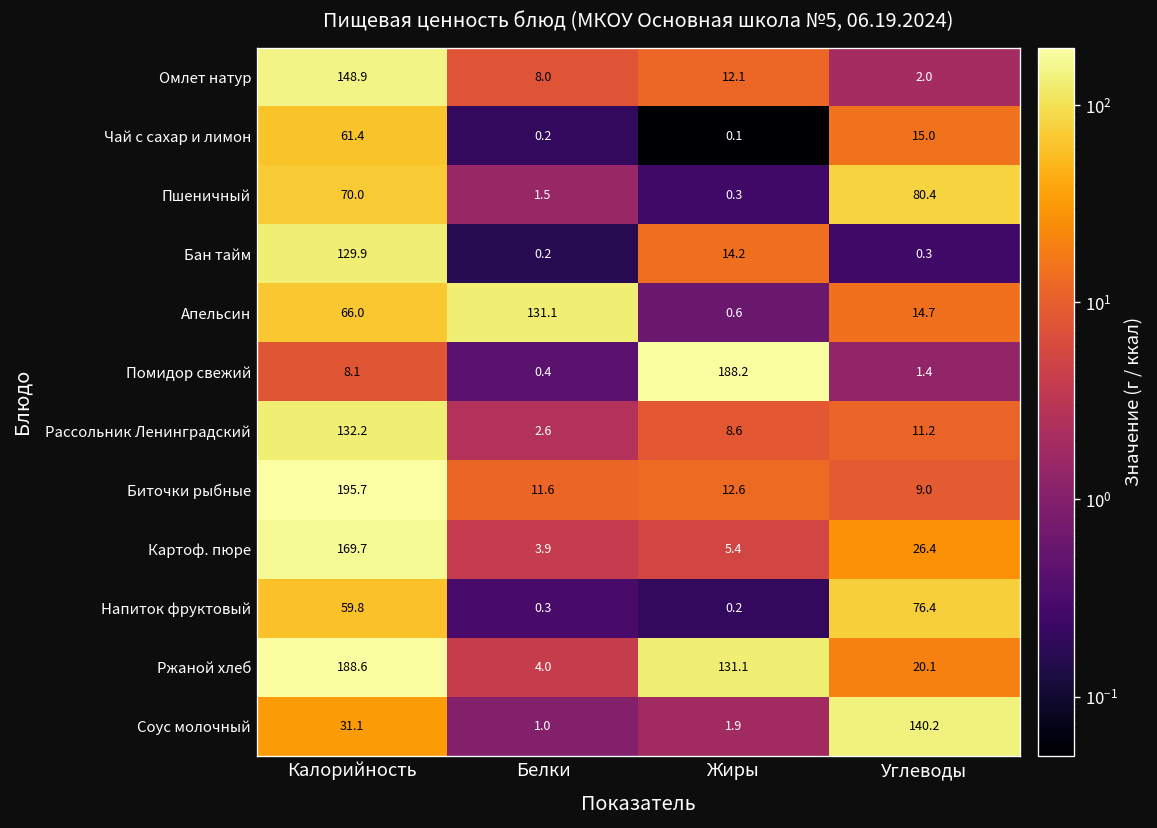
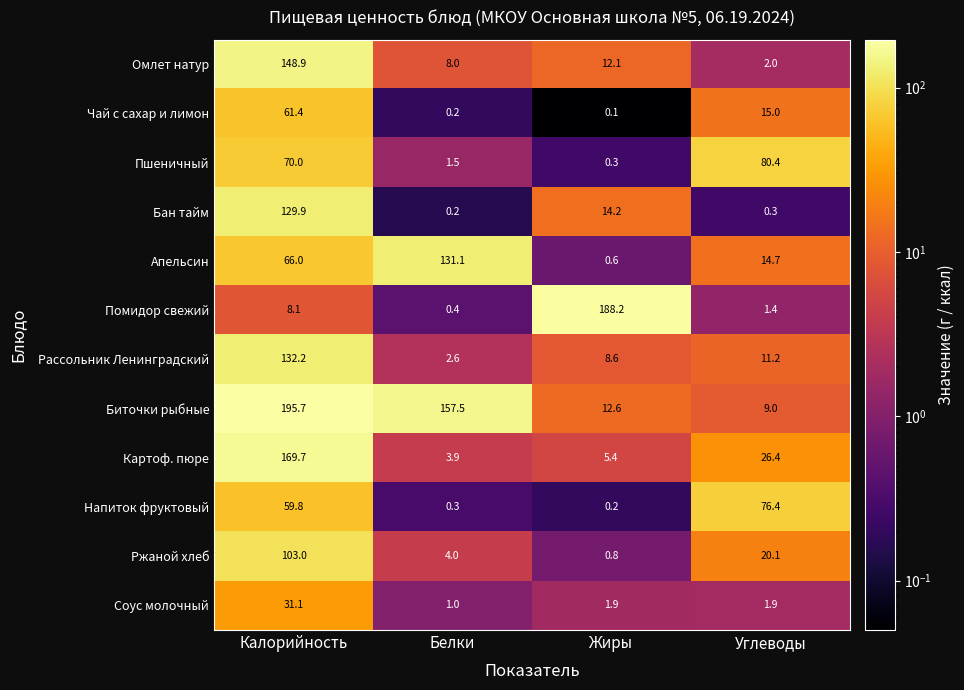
Биточки рыбные, Белки: 11.6 -> 157.5
Ржаной хлеб, Калорийность: 188.6 -> 103.0
Ржаной хлеб, Жиры: 131.1 -> 0.8
Соус молочный, Углеводы: 140.2 -> 1.9
